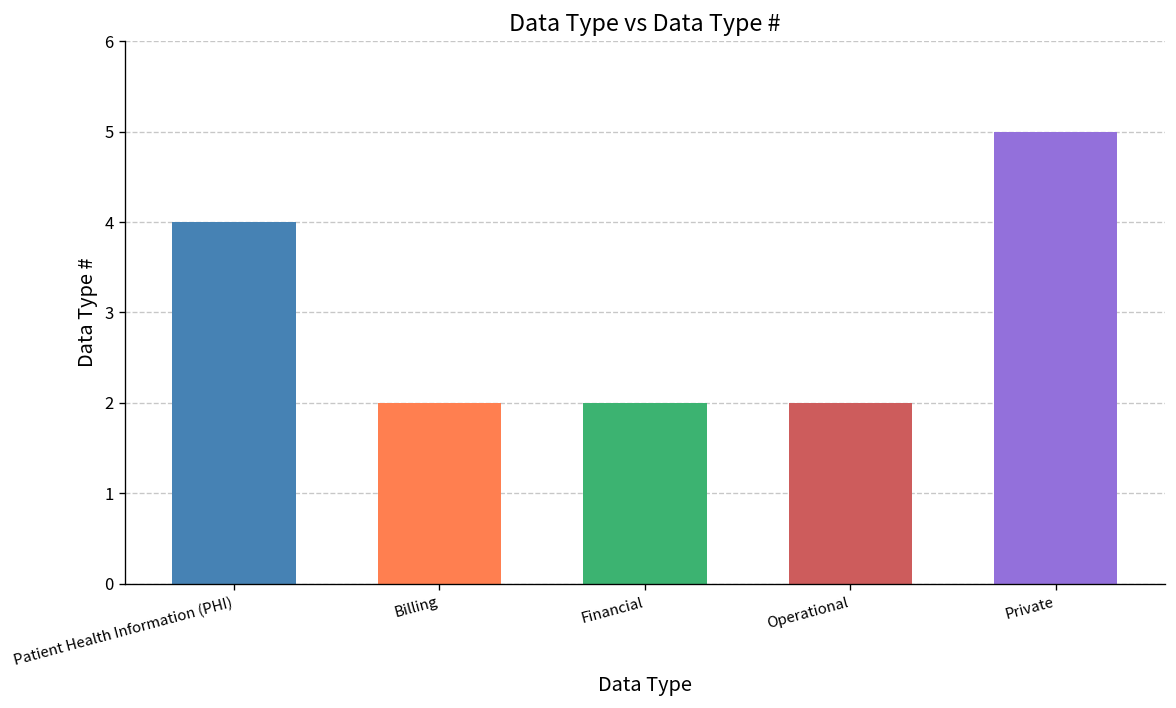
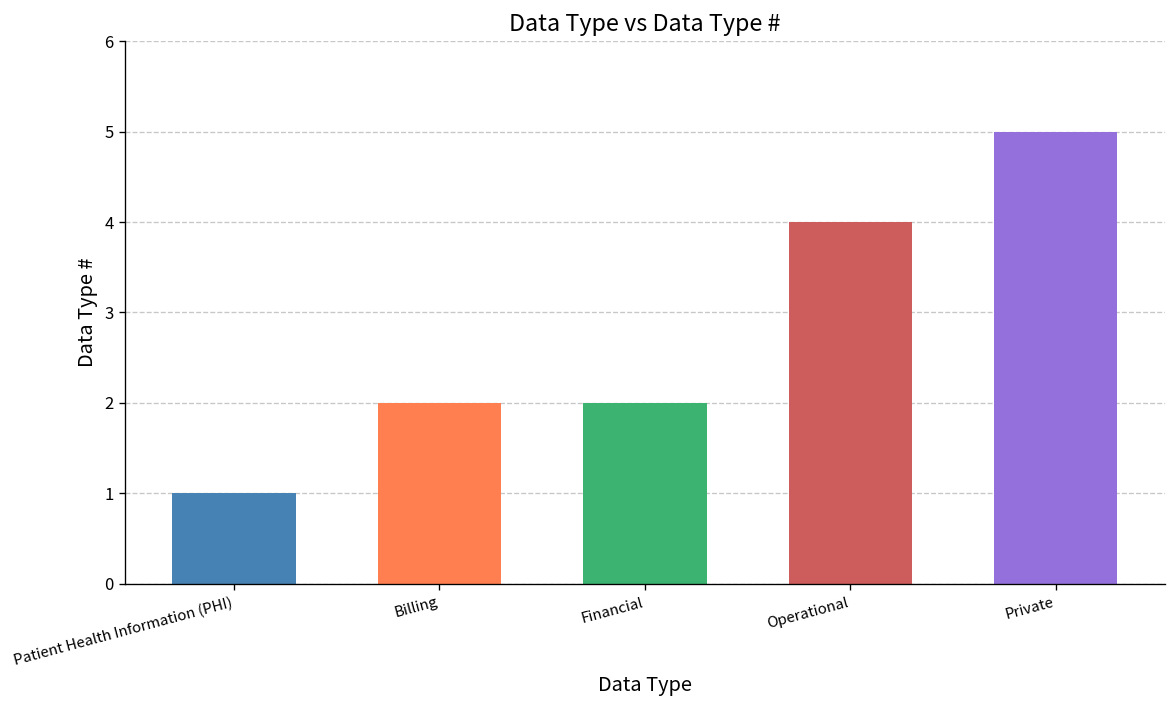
Patient Health Information (PHI): 4 -> 1
Operational: 2 -> 4
